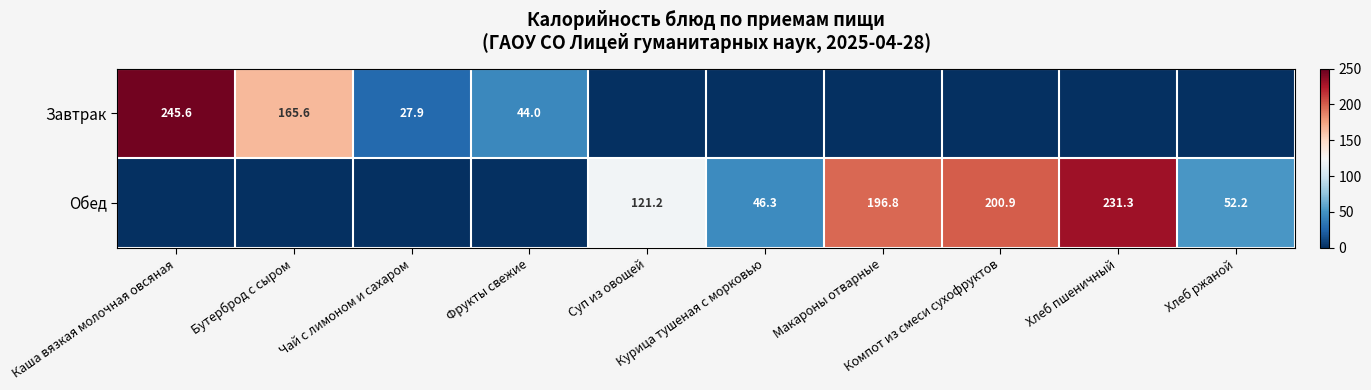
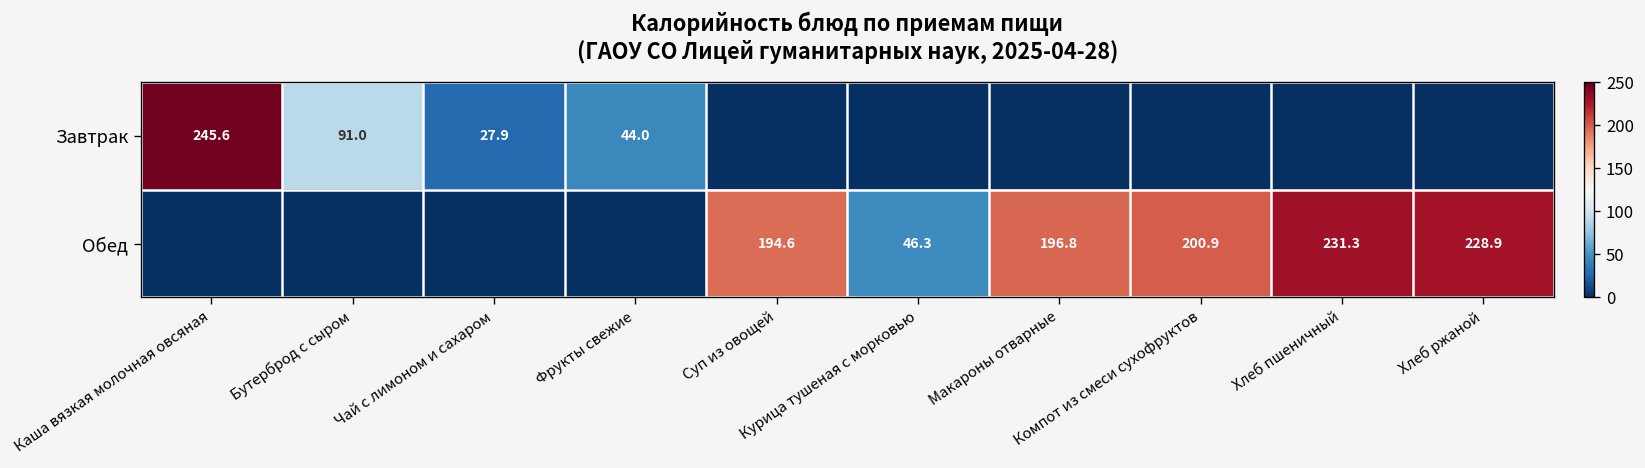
Завтрак, Бутерброд с сыром: 165.6 -> 91.0
Обед, Суп из овощей: 121.2 -> 194.6
Обед, Хлеб ржаной: 52.2 -> 228.9
